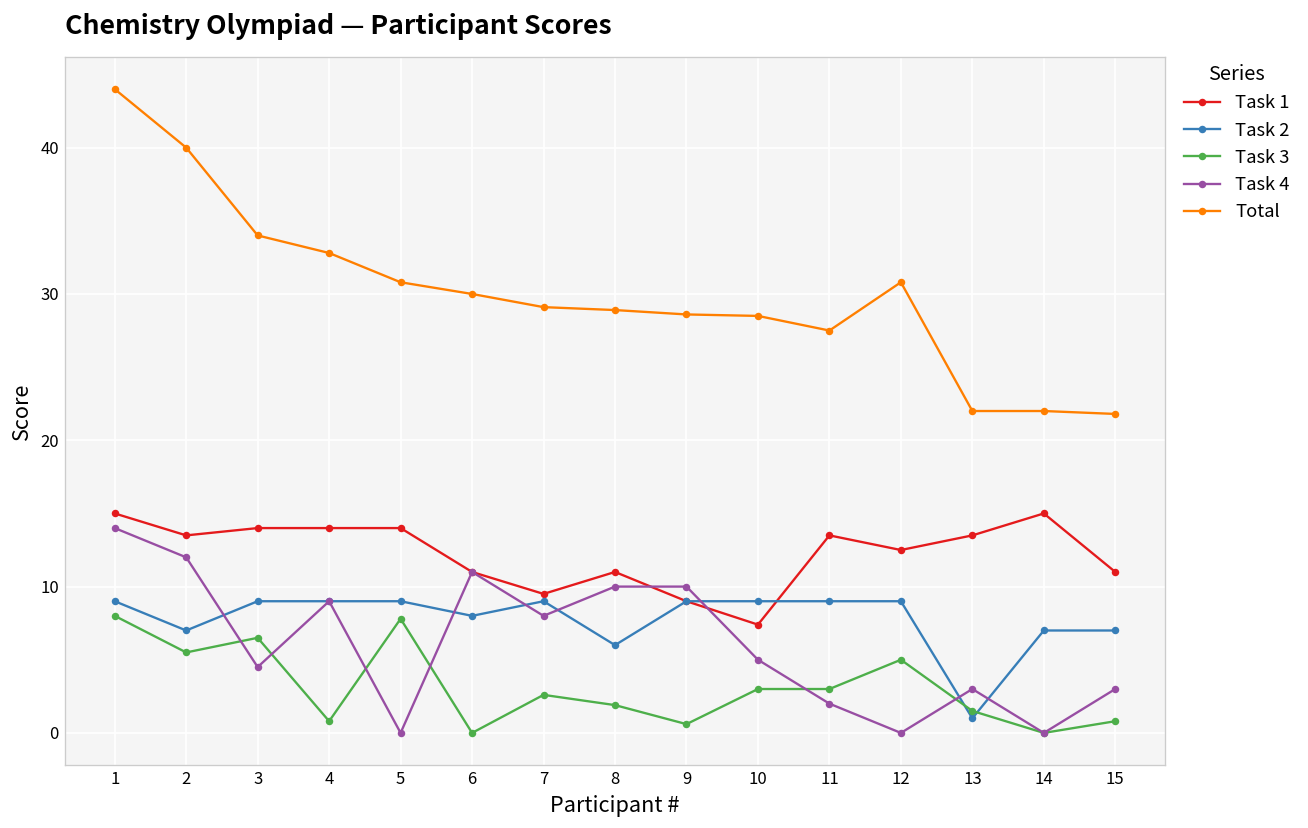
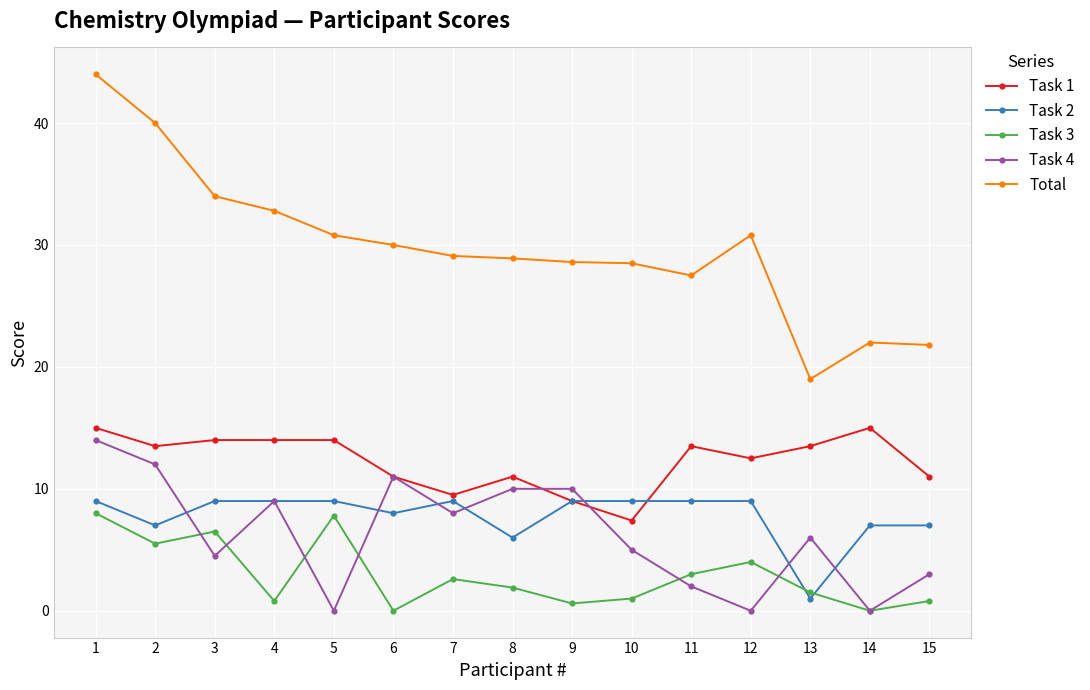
Task 3, 10: 3 -> 1
Task 3, 12: 5 -> 4
Task 4, 13: 3 -> 6
Total, 13: 22 -> 19
